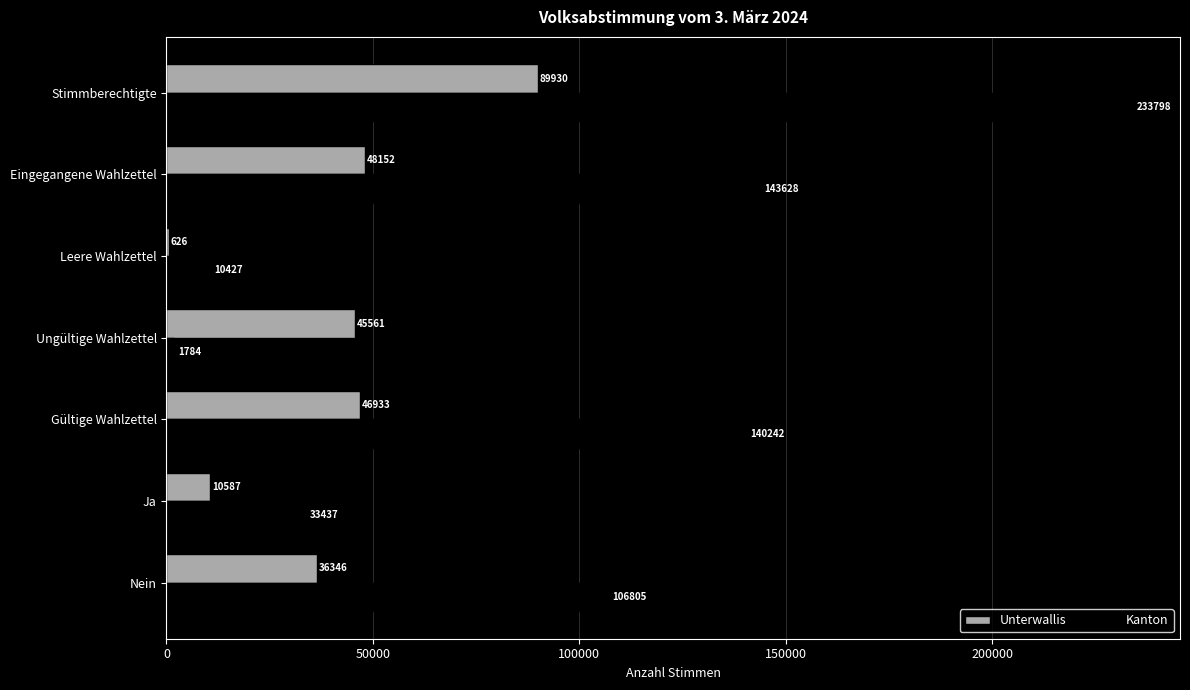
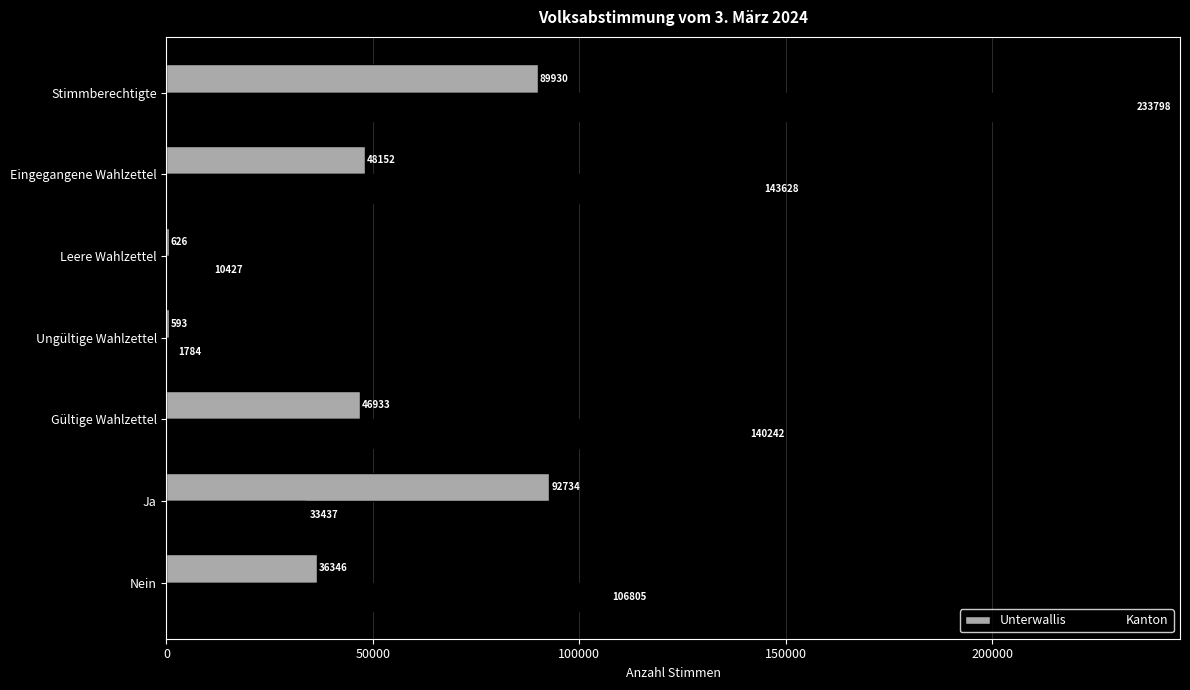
Unterwallis, Ungültige Wahlzettel: 45561 -> 593
Unterwallis, Ja: 10587 -> 92734
